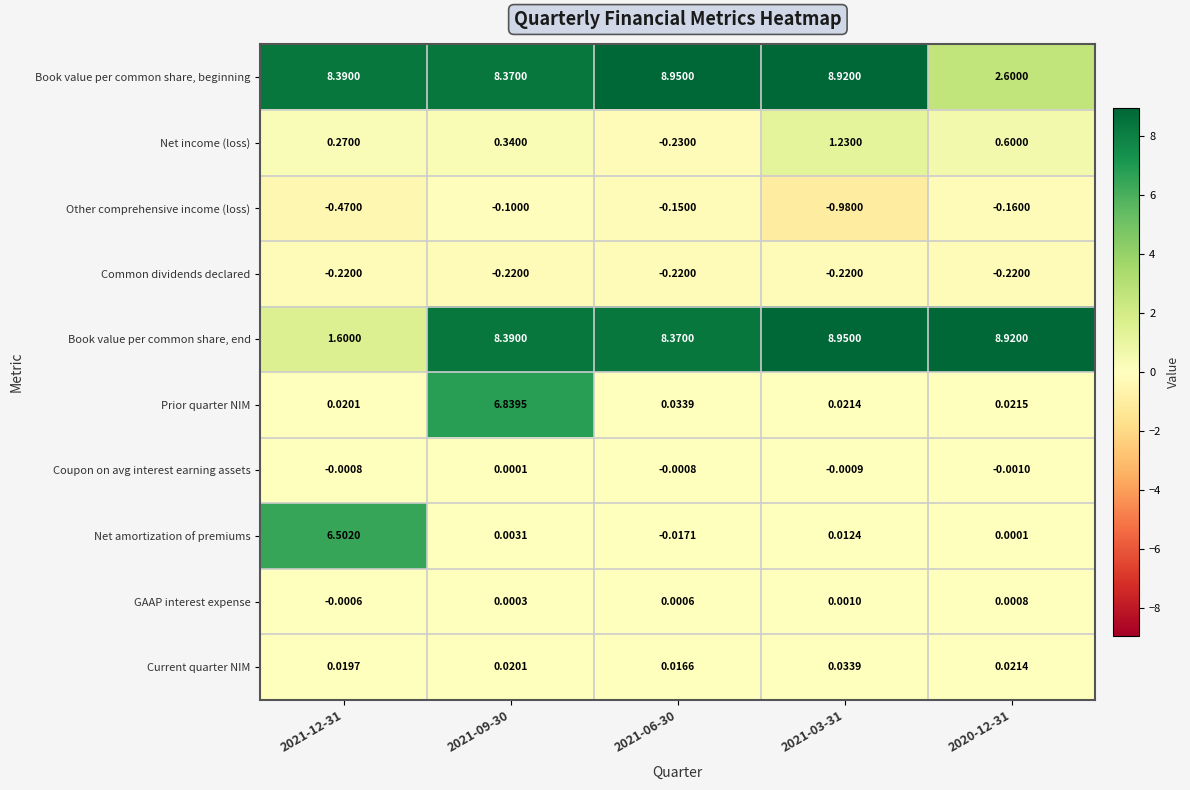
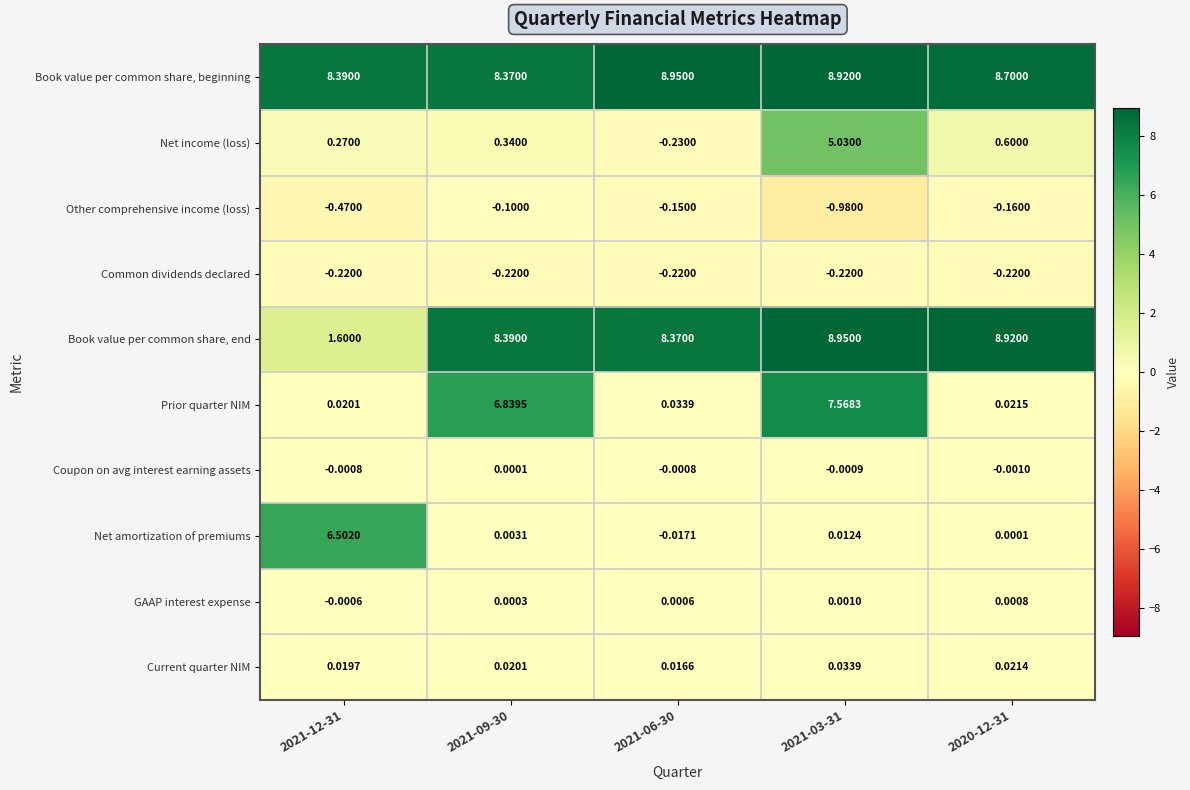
Book value per common share, beginning, 2020-12-31: 2.6000 -> 8.7000
Net income (loss), 2021-03-31: 1.2300 -> 5.0300
Prior quarter NIM, 2021-03-31: 0.0214 -> 7.5683
